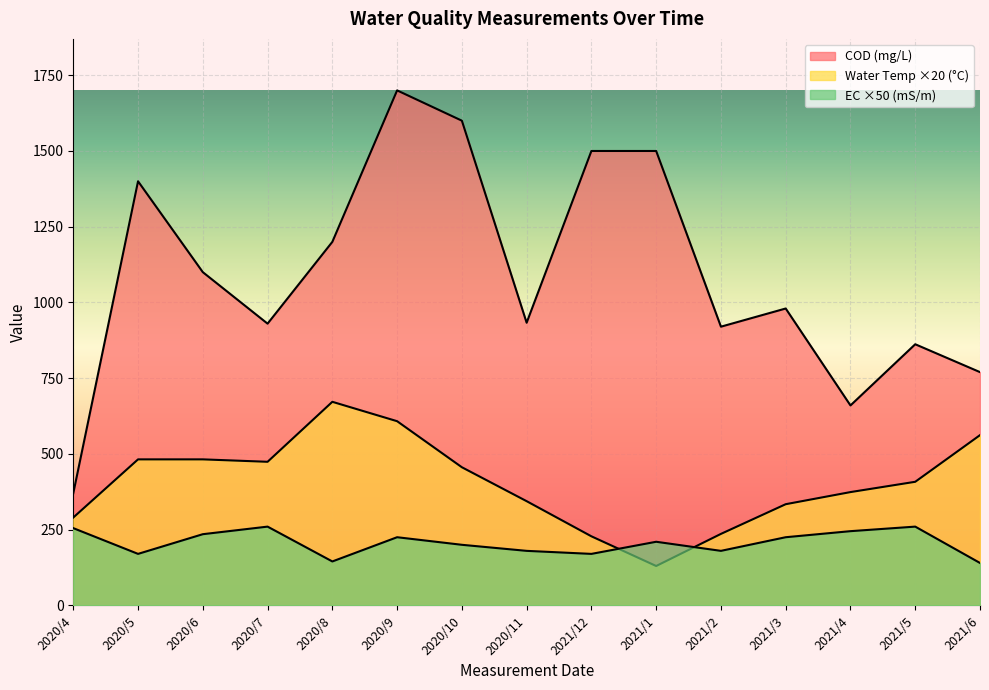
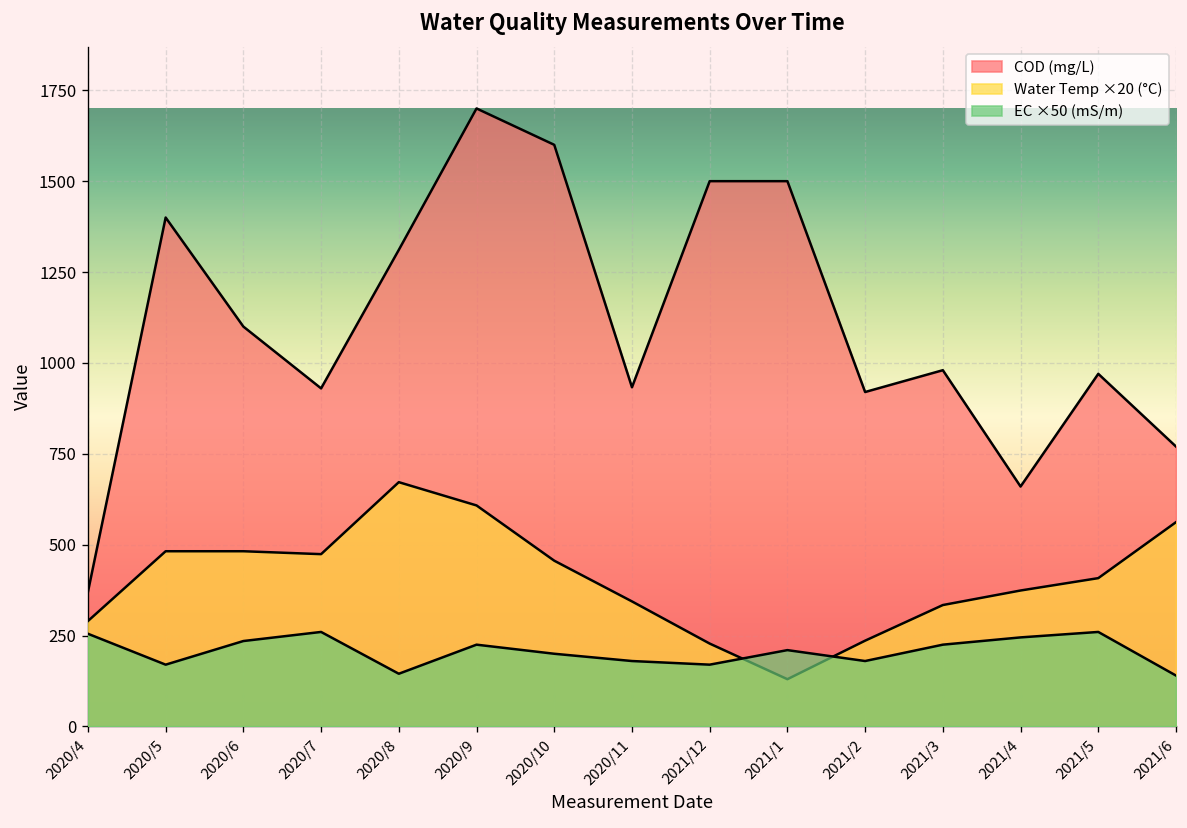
COD (mg/L), 2020/8: 1200 -> 1310
COD (mg/L), 2021/5: 860 -> 970
